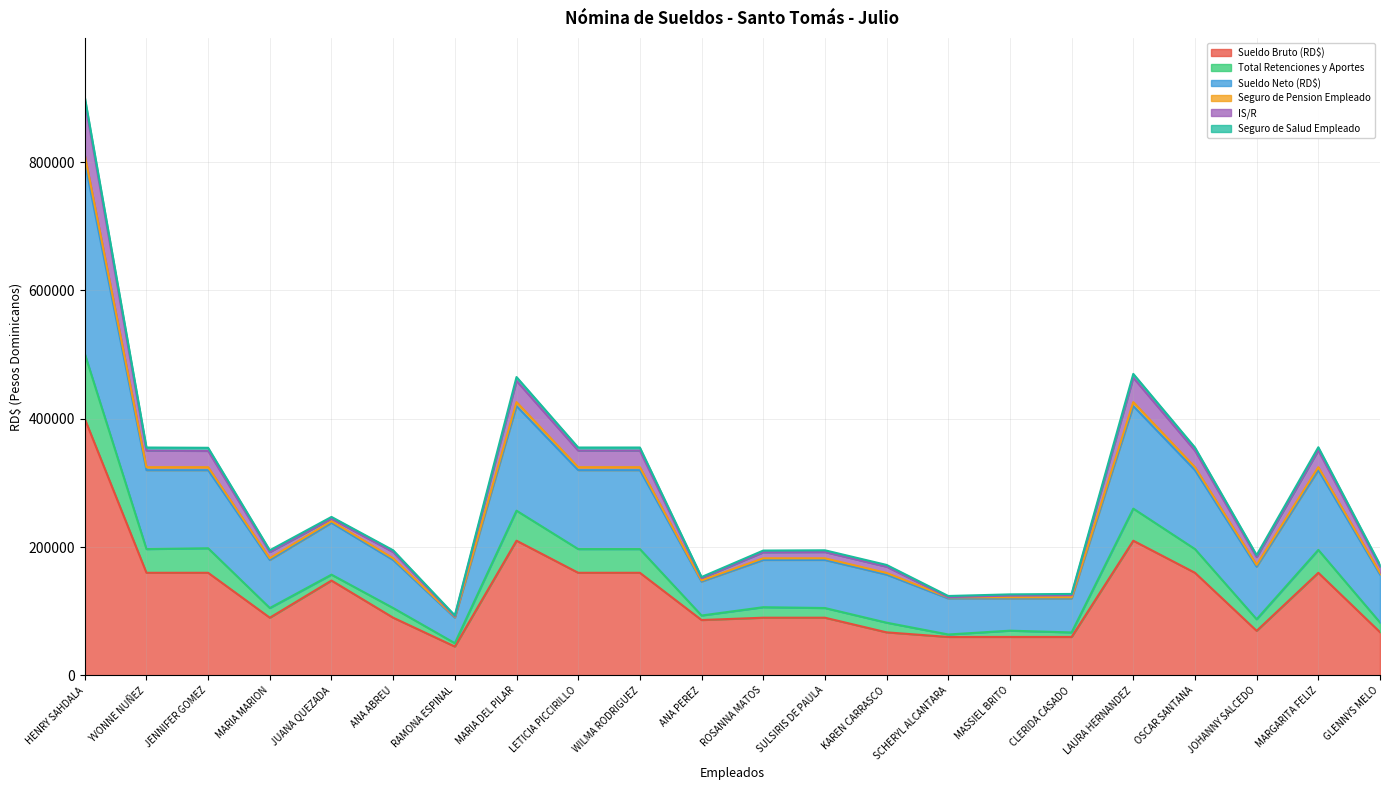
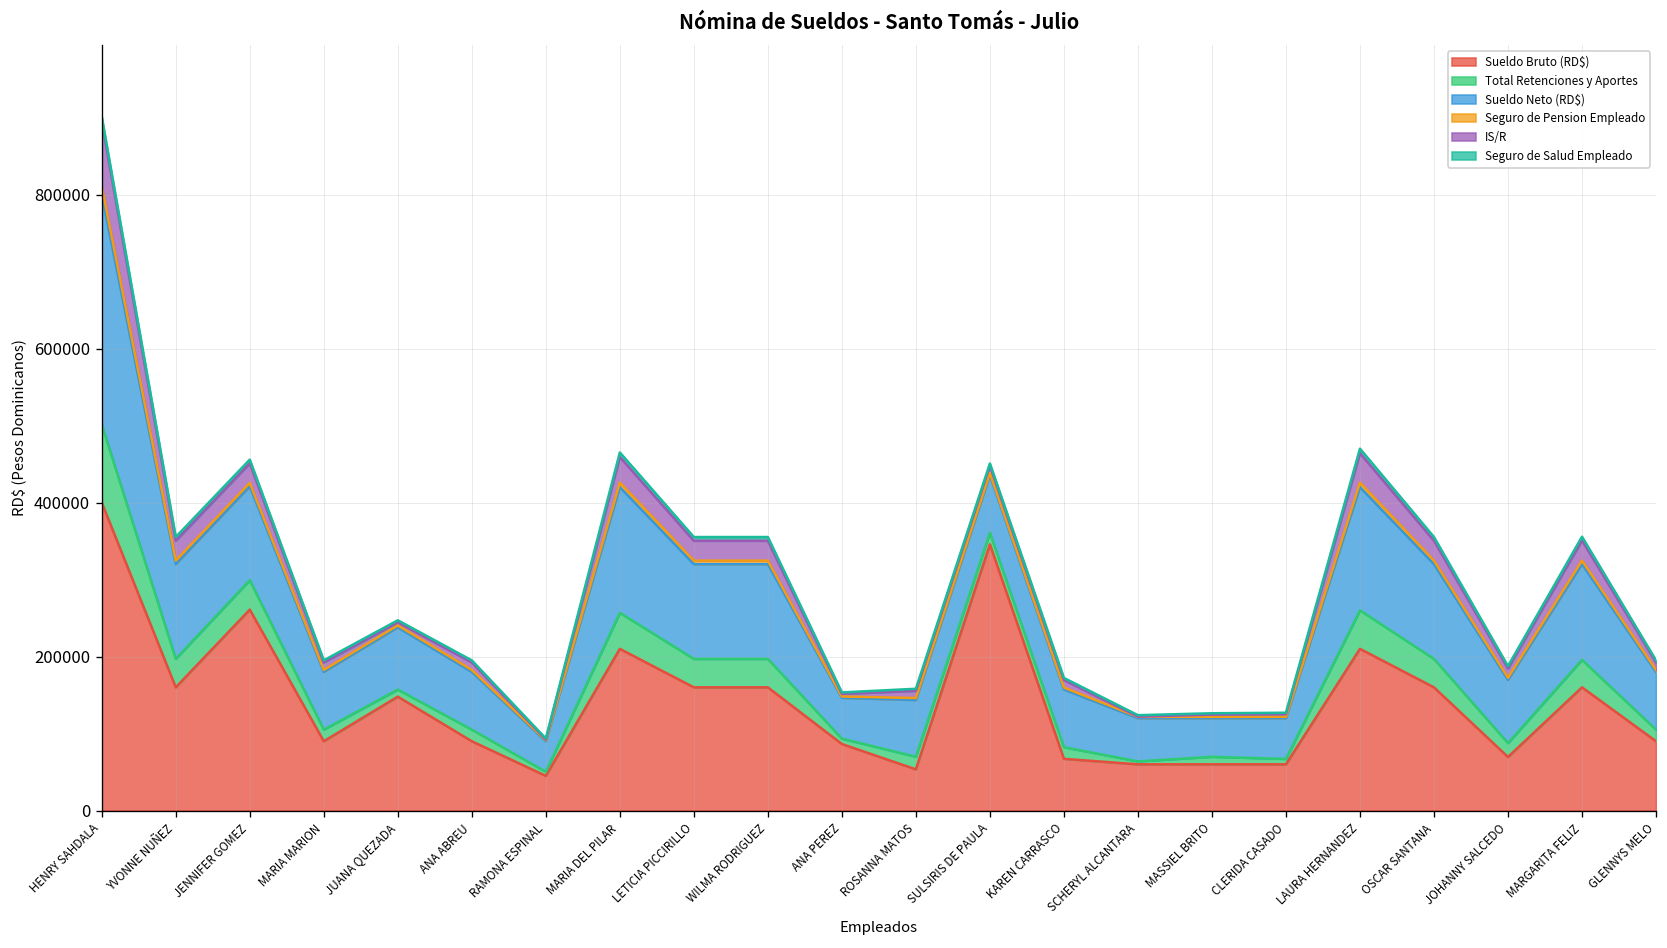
Sueldo Bruto (RD$), JENNIFER GOMEZ: 160000 -> 260000
Sueldo Bruto (RD$), ROSANNA MATOS: 90000 -> 50000
Sueldo Bruto (RD$), SULSIRIS DE PAULA: 90000 -> 350000
Sueldo Bruto (RD$), GLENNYS MELO: 70000 -> 90000
